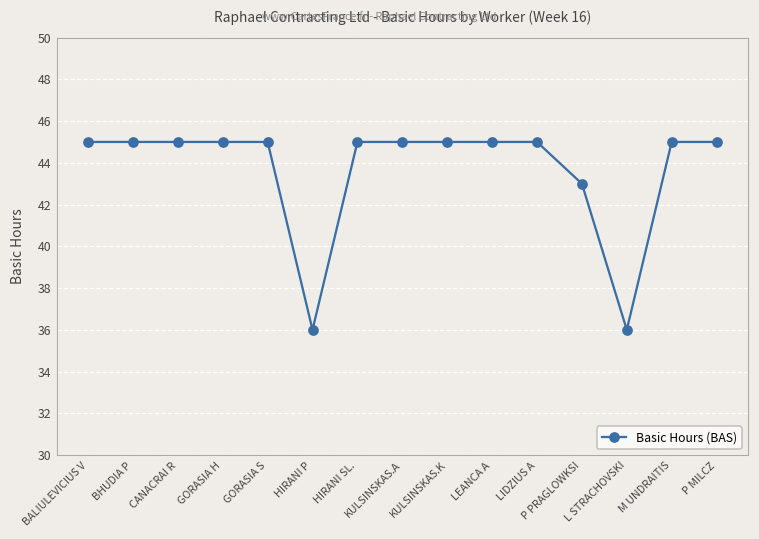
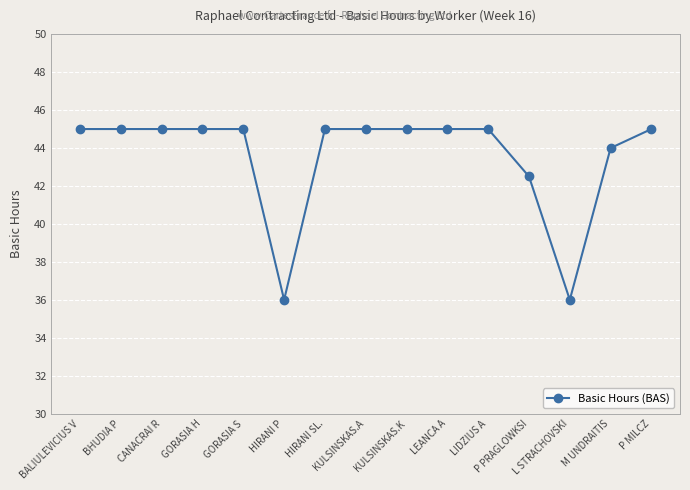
P PRAGLOWKSI: 43.0 -> 42.5
M UNDRAITIS: 45 -> 44
